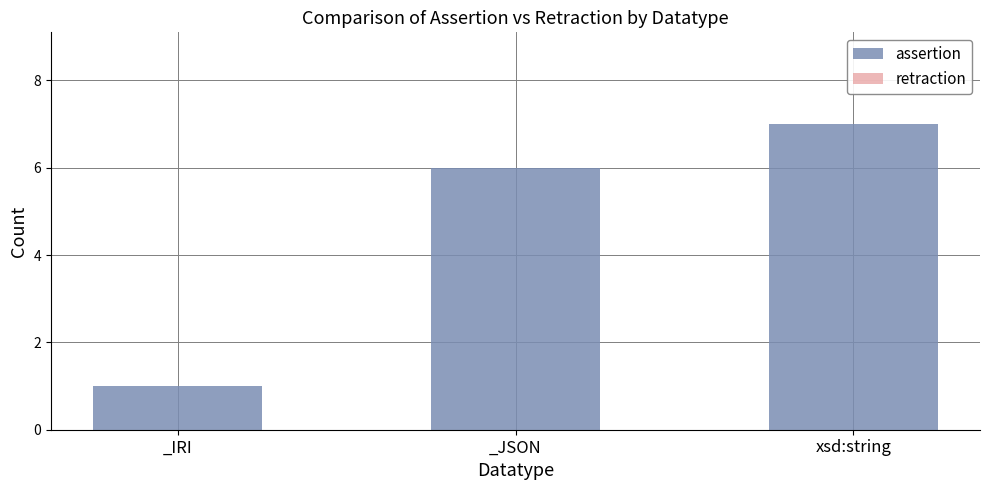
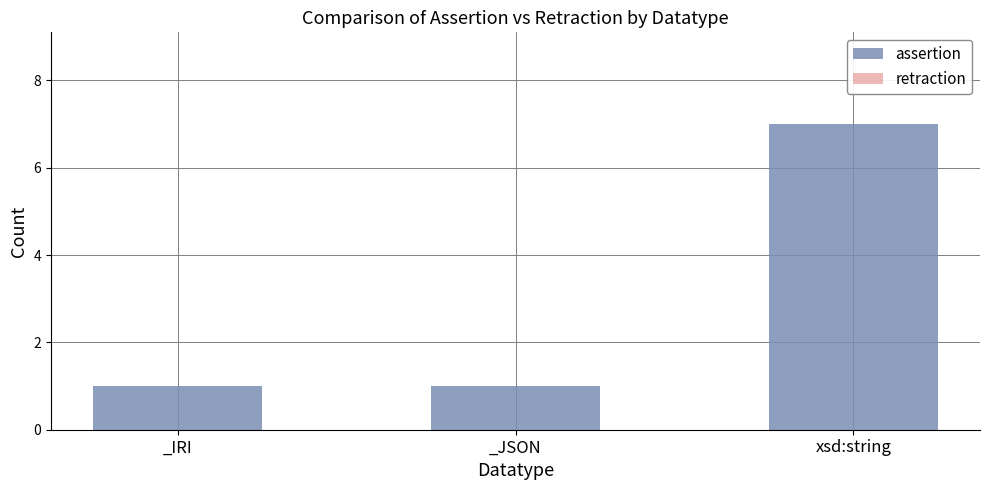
assertion, _JSON: 6 -> 1
